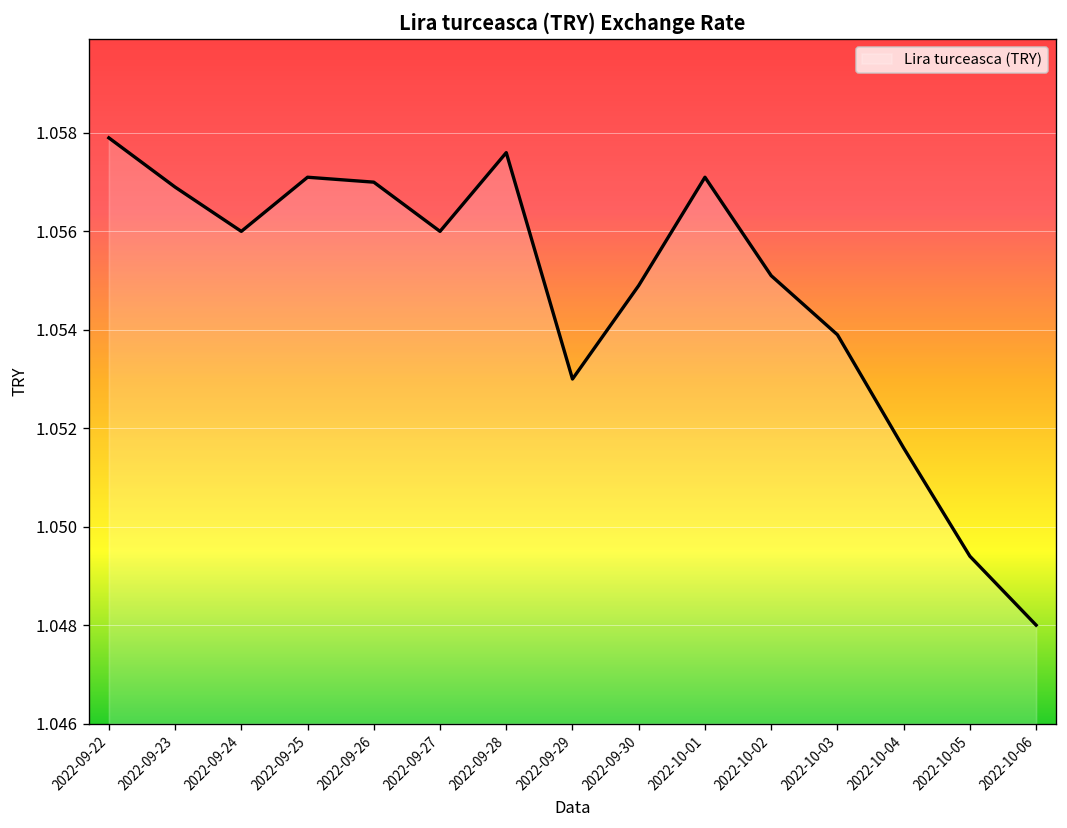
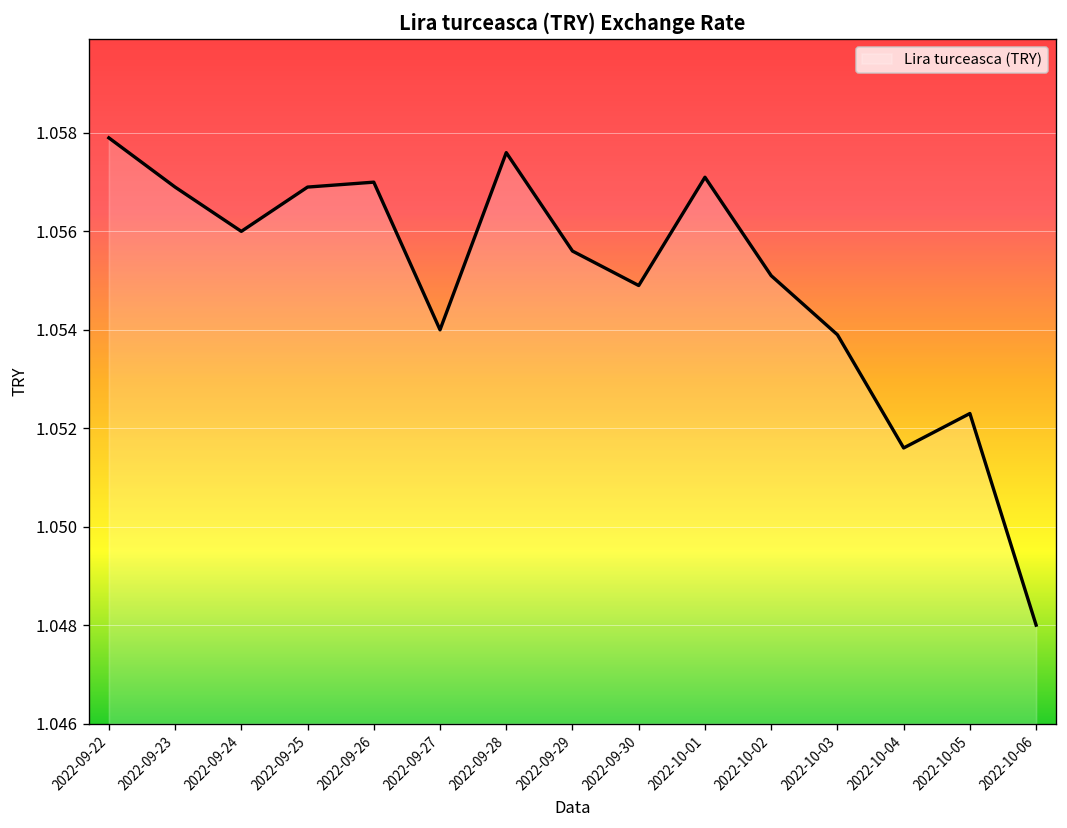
2022-09-25: 1.0571 -> 1.0569
2022-09-27: 1.056 -> 1.054
2022-09-29: 1.0530 -> 1.0556
2022-10-05: 1.0494 -> 1.0523
